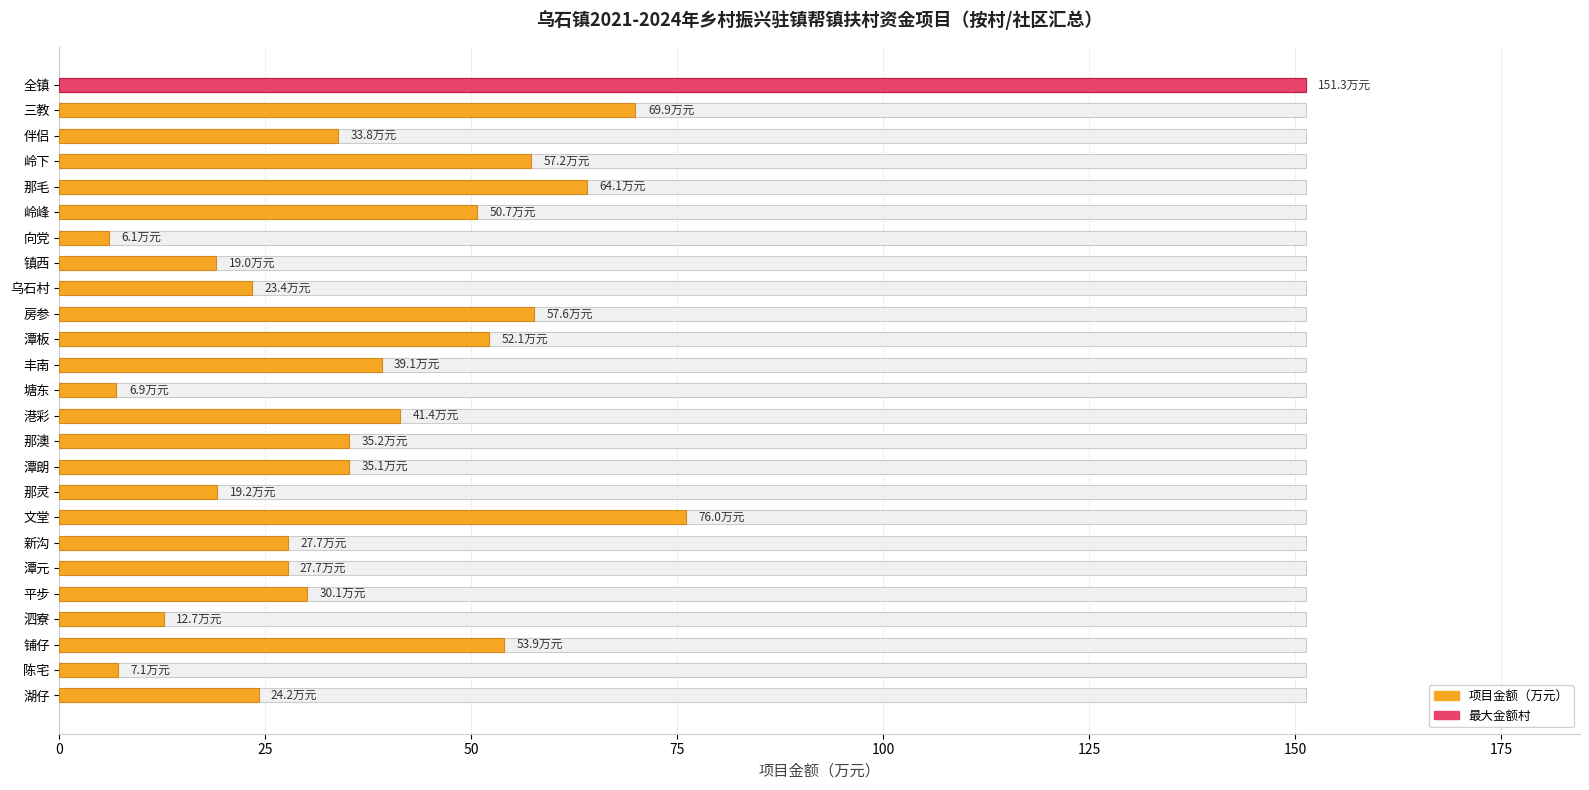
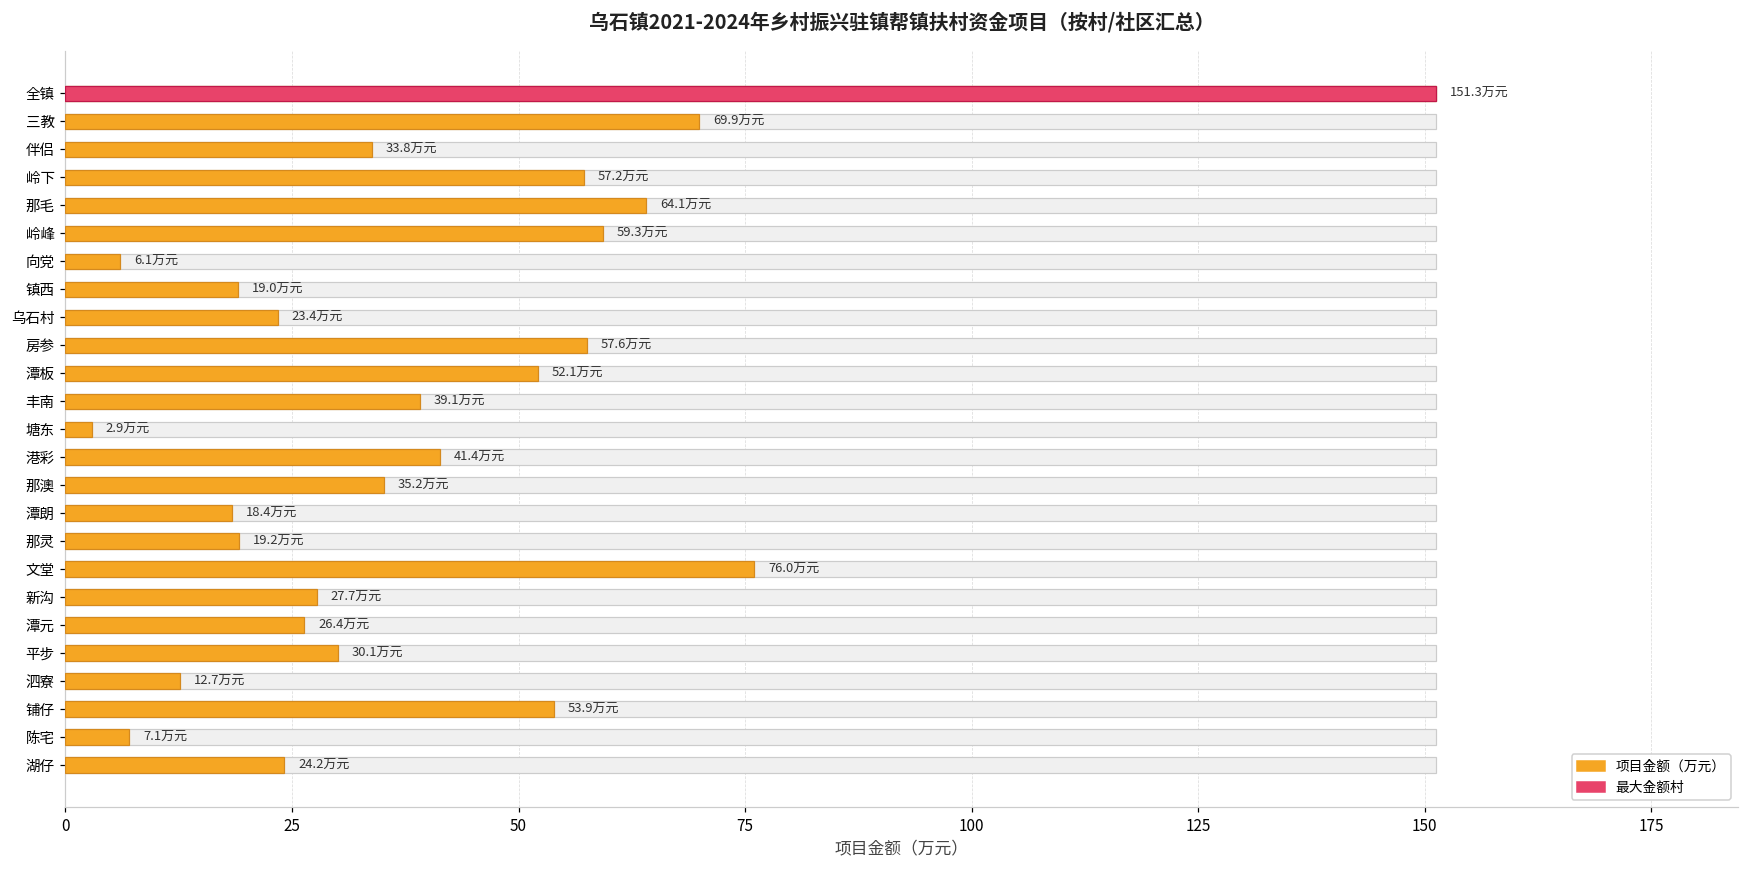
项目金额（万元）, 岭峰: 50.7 -> 59.3
项目金额（万元）, 塘东: 6.9 -> 2.9
项目金额（万元）, 潭朗: 35.1 -> 18.4
项目金额（万元）, 潭元: 27.7 -> 26.4
